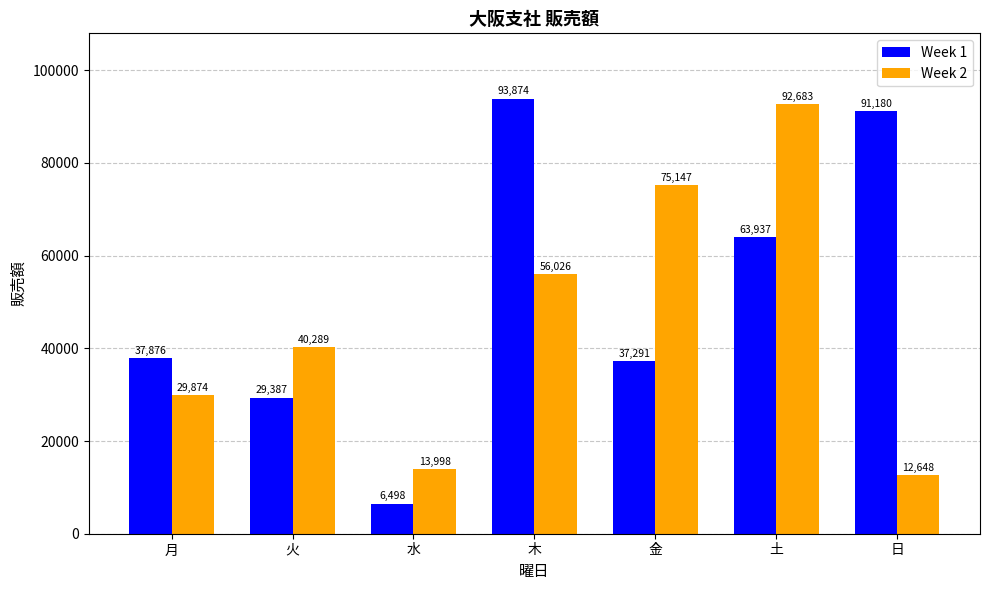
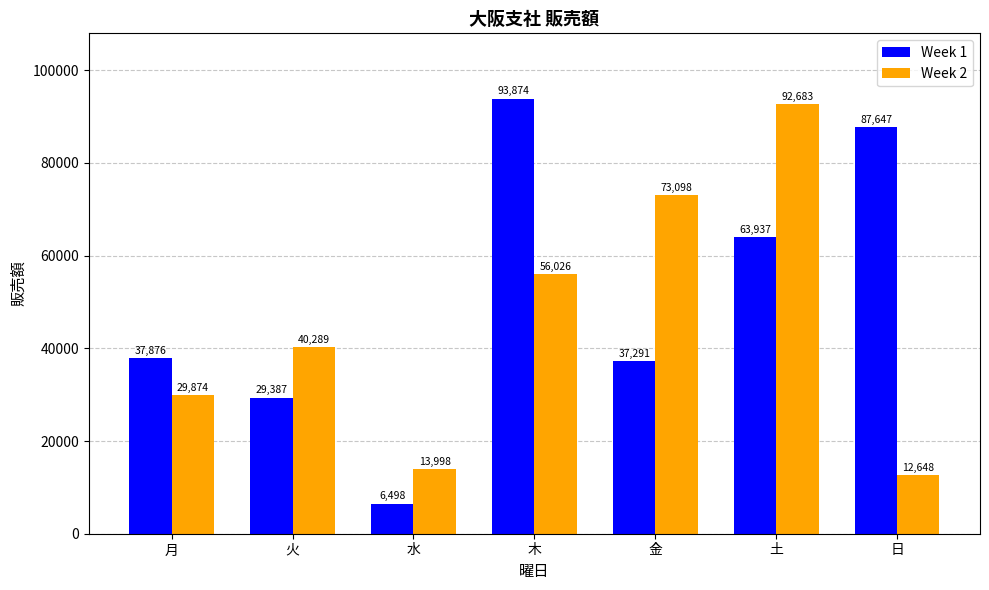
Week 2, 金: 75,147 -> 73,098
Week 1, 日: 91,180 -> 87,647
